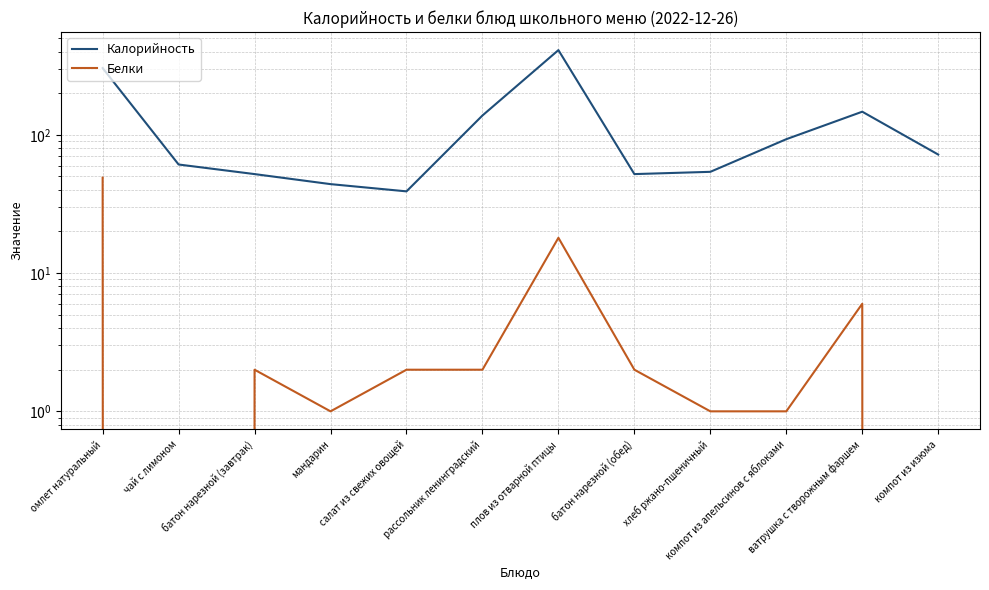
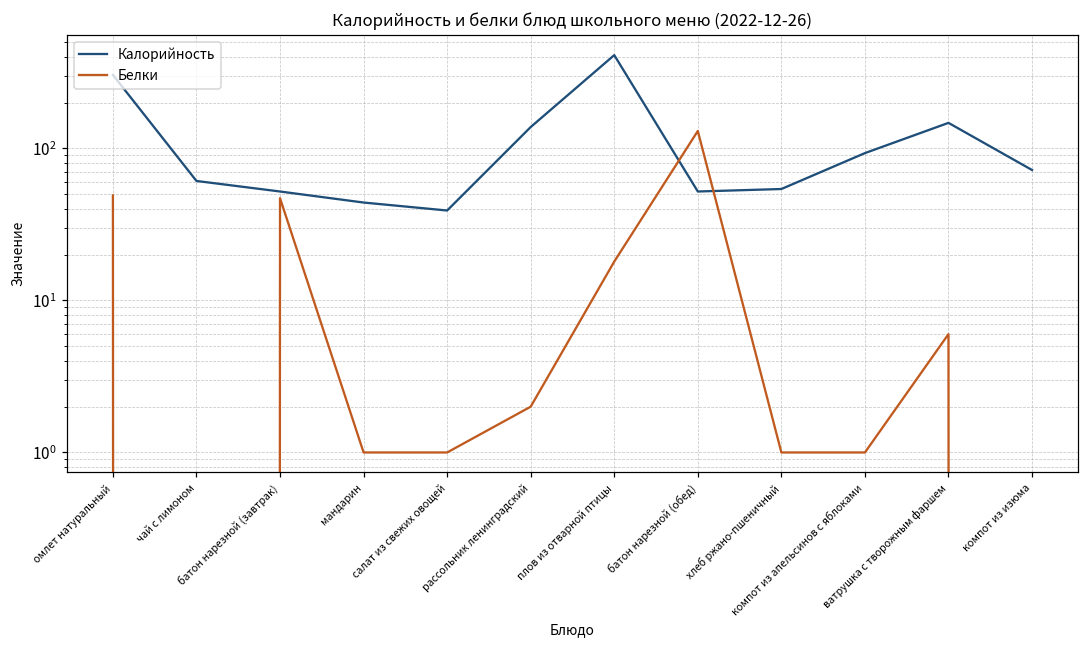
Белки, батон нарезной (завтрак): 2 -> 47
Белки, салат из свежих овощей: 2 -> 1
Белки, батон нарезной (обед): 2 -> 130
